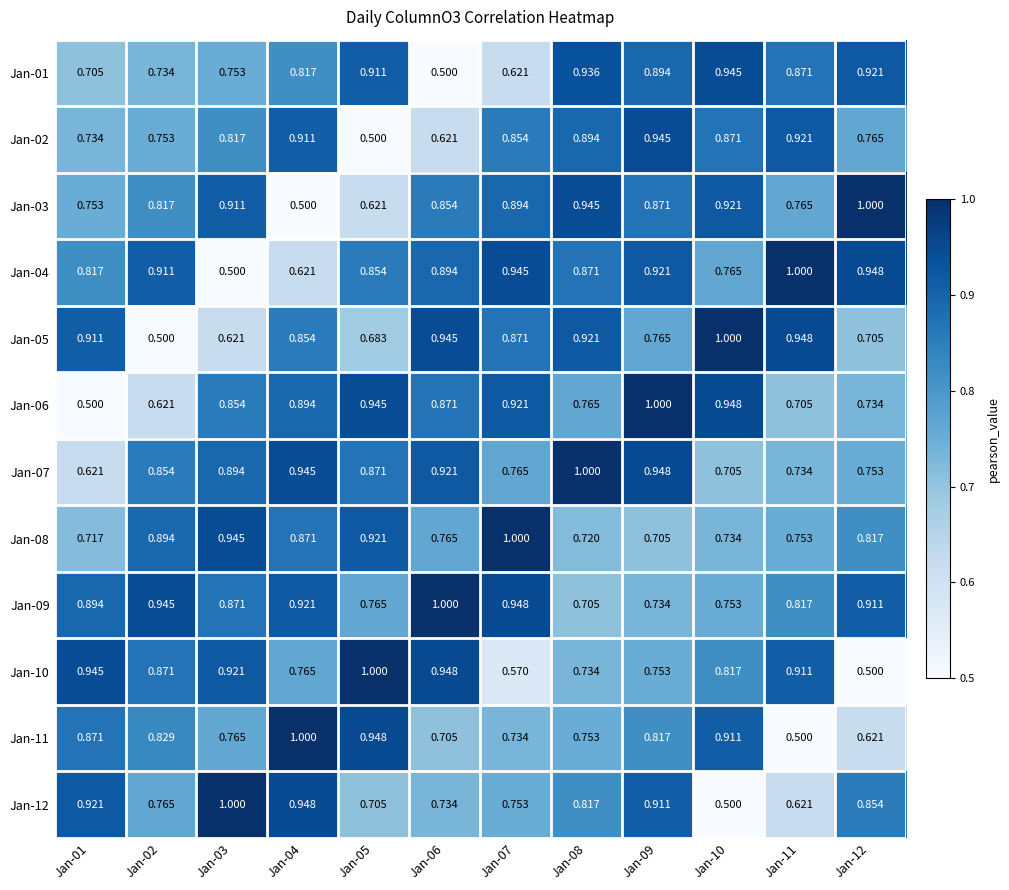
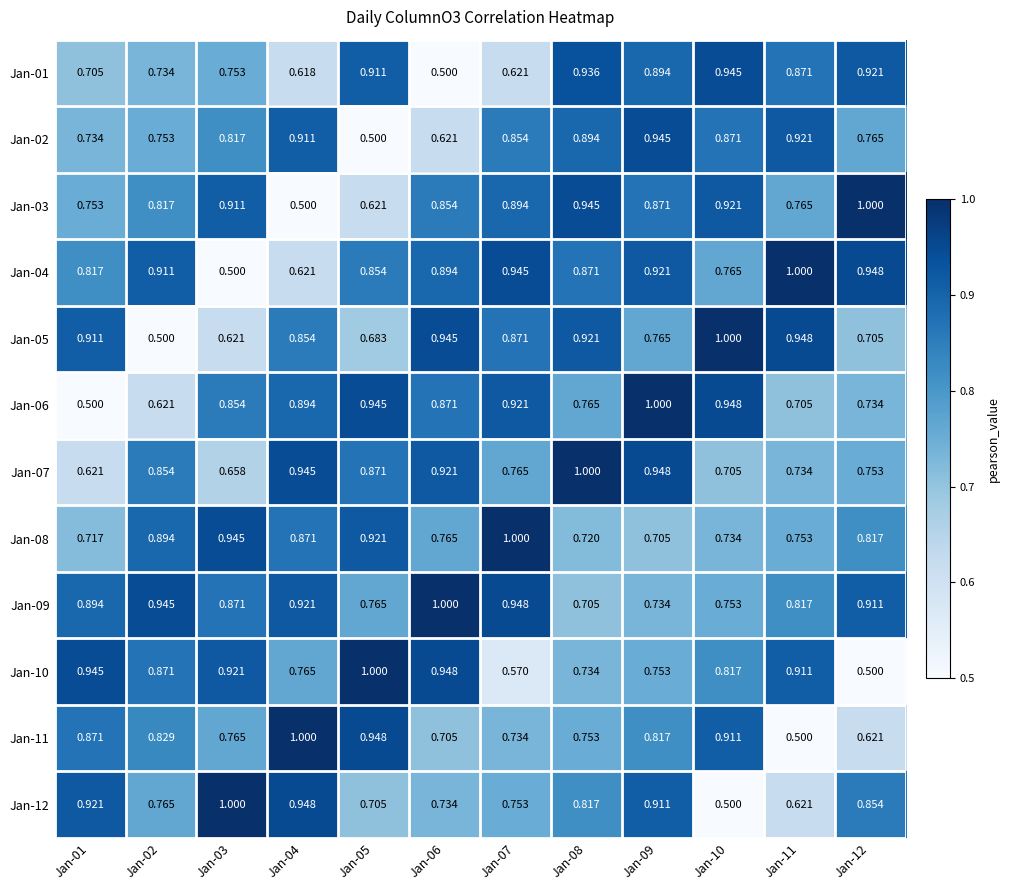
Jan-01, Jan-04: 0.817 -> 0.618
Jan-07, Jan-03: 0.894 -> 0.658
